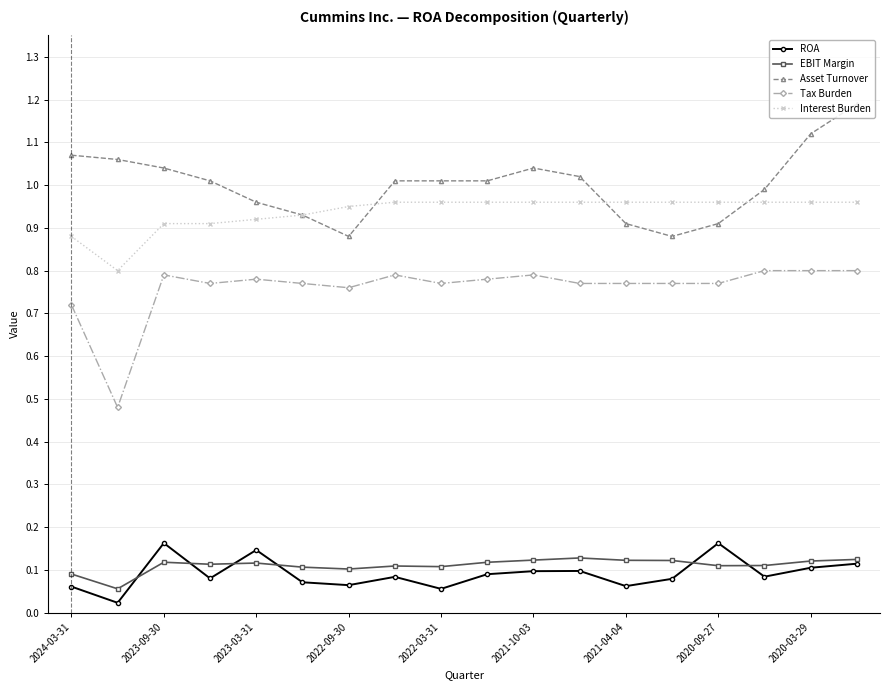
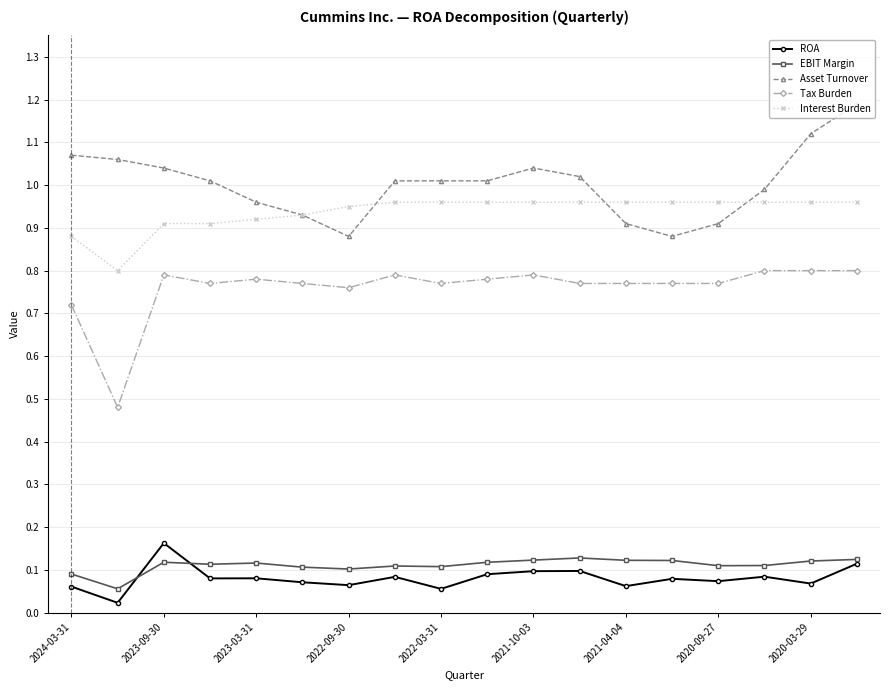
ROA, 2023-03-31: 0.15 -> 0.08
ROA, 2020-09-27: 0.16 -> 0.07
ROA, 2020-03-29: 0.11 -> 0.07
